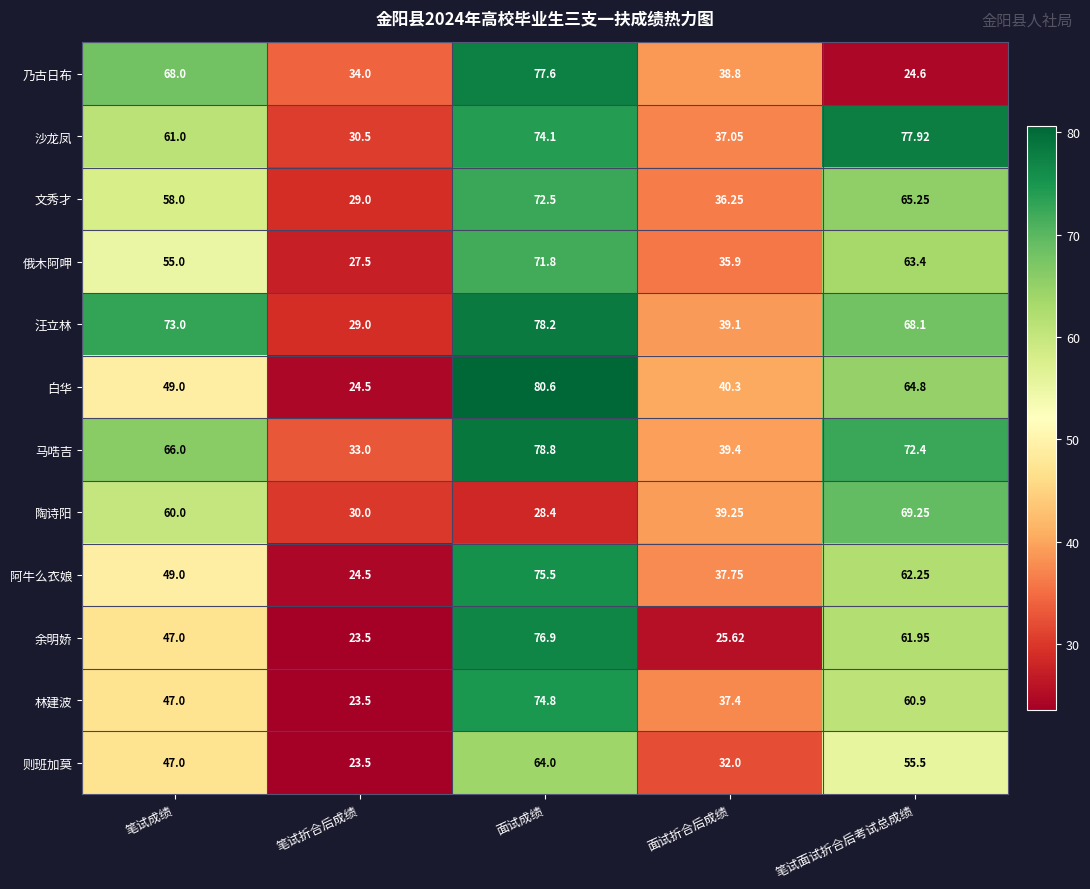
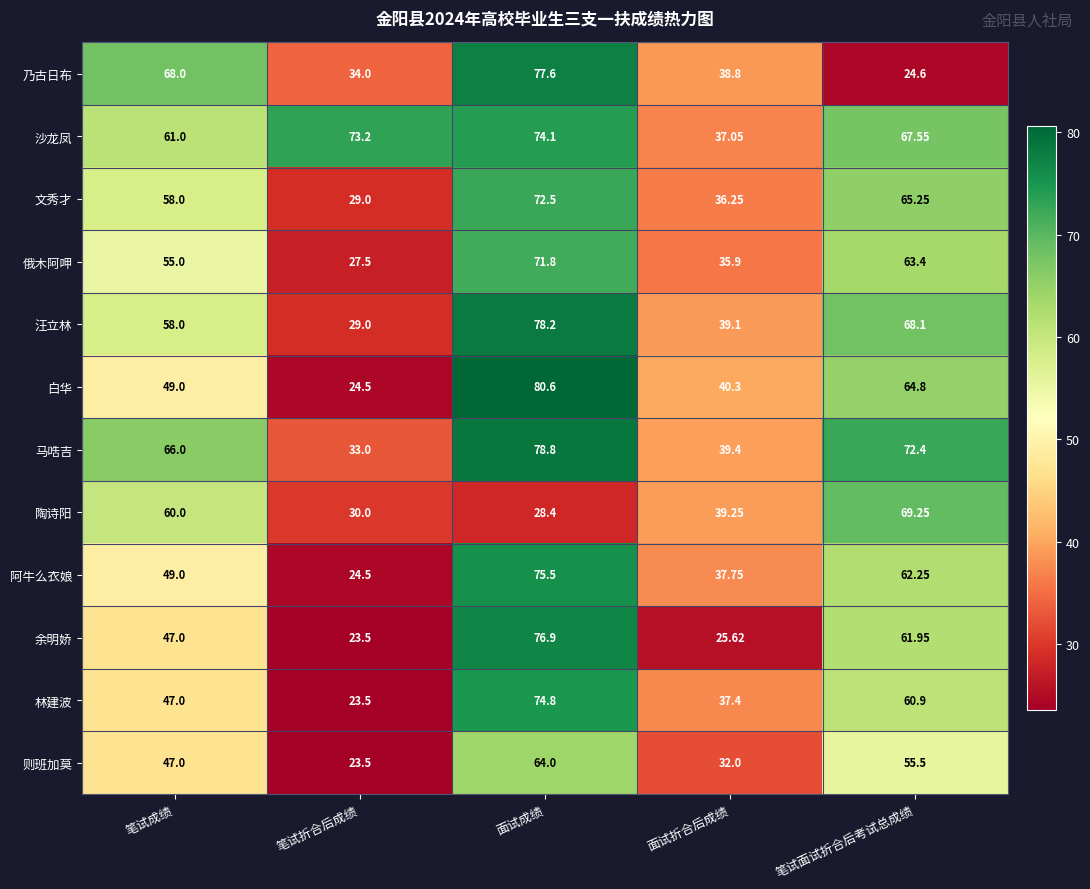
沙龙凤, 笔试折合后成绩: 30.5 -> 73.2
沙龙凤, 笔试面试折合后考试总成绩: 77.92 -> 67.55
汪立林, 笔试成绩: 73.0 -> 58.0
